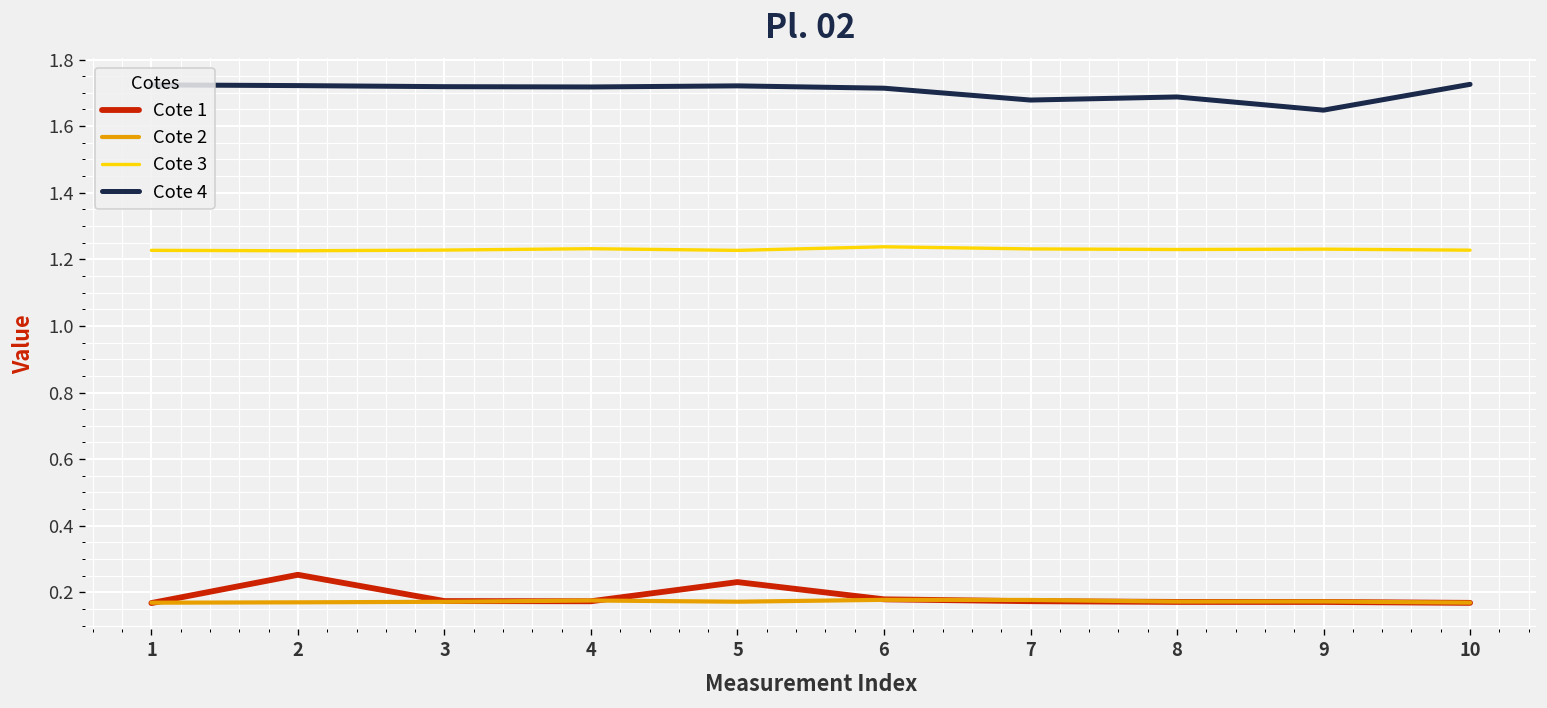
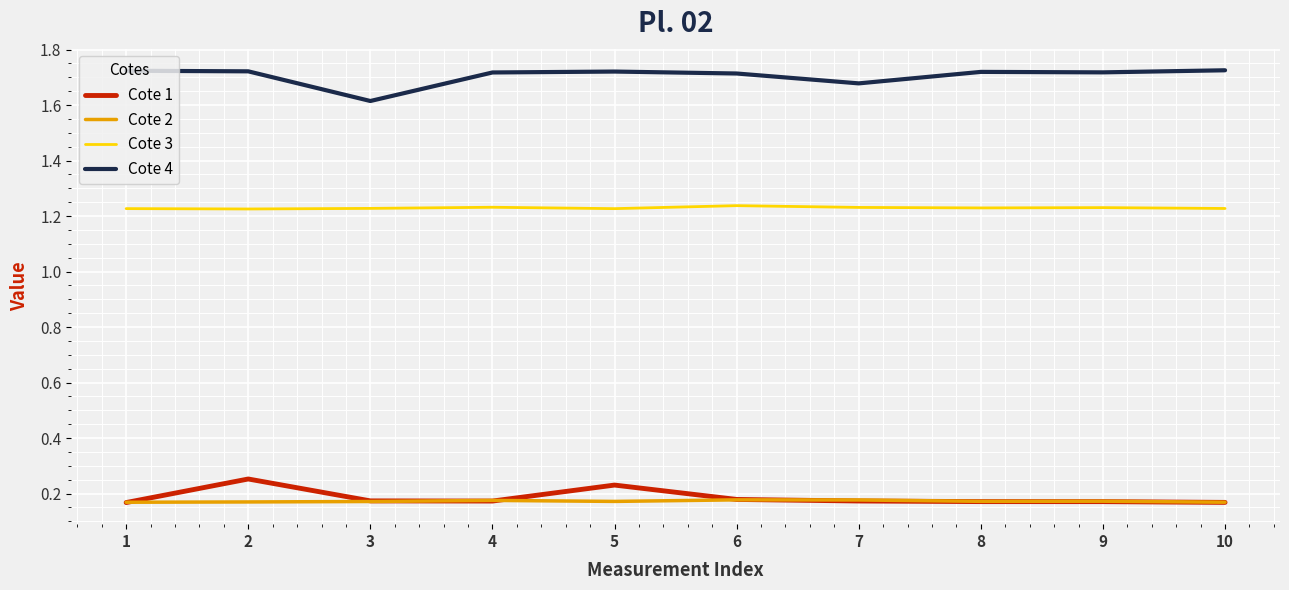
Cote 4, 3: 1.72 -> 1.61
Cote 4, 8: 1.69 -> 1.72
Cote 4, 9: 1.65 -> 1.72
